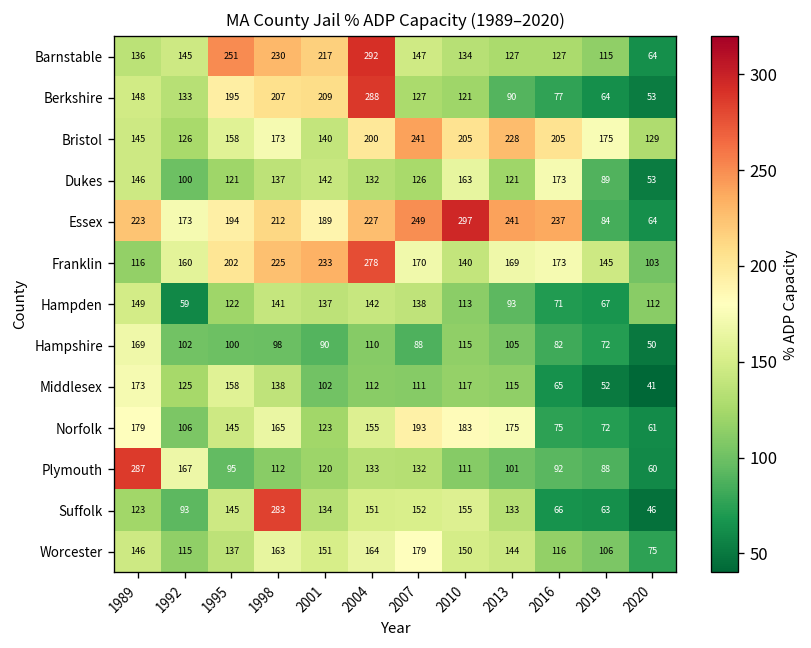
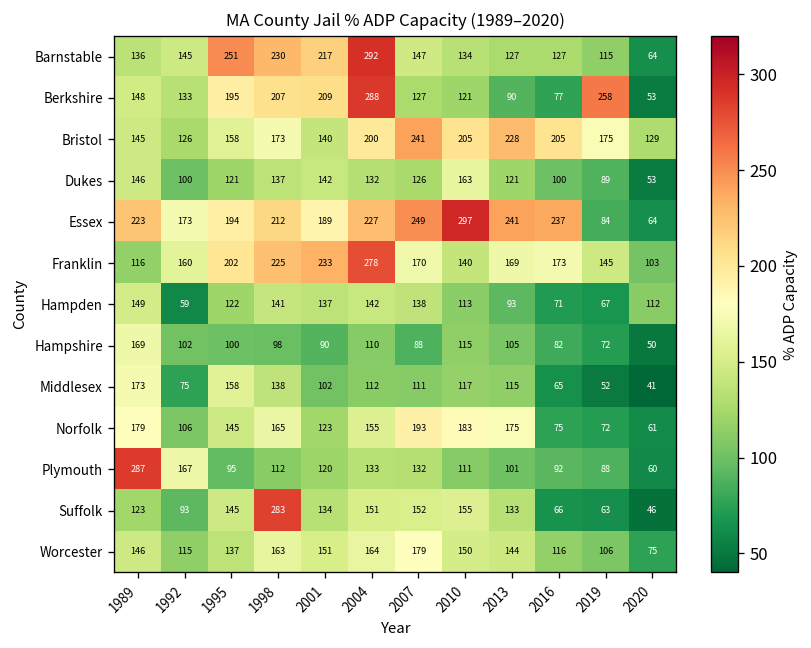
Berkshire, 2019: 64 -> 258
Dukes, 2016: 173 -> 100
Middlesex, 1992: 125 -> 75
